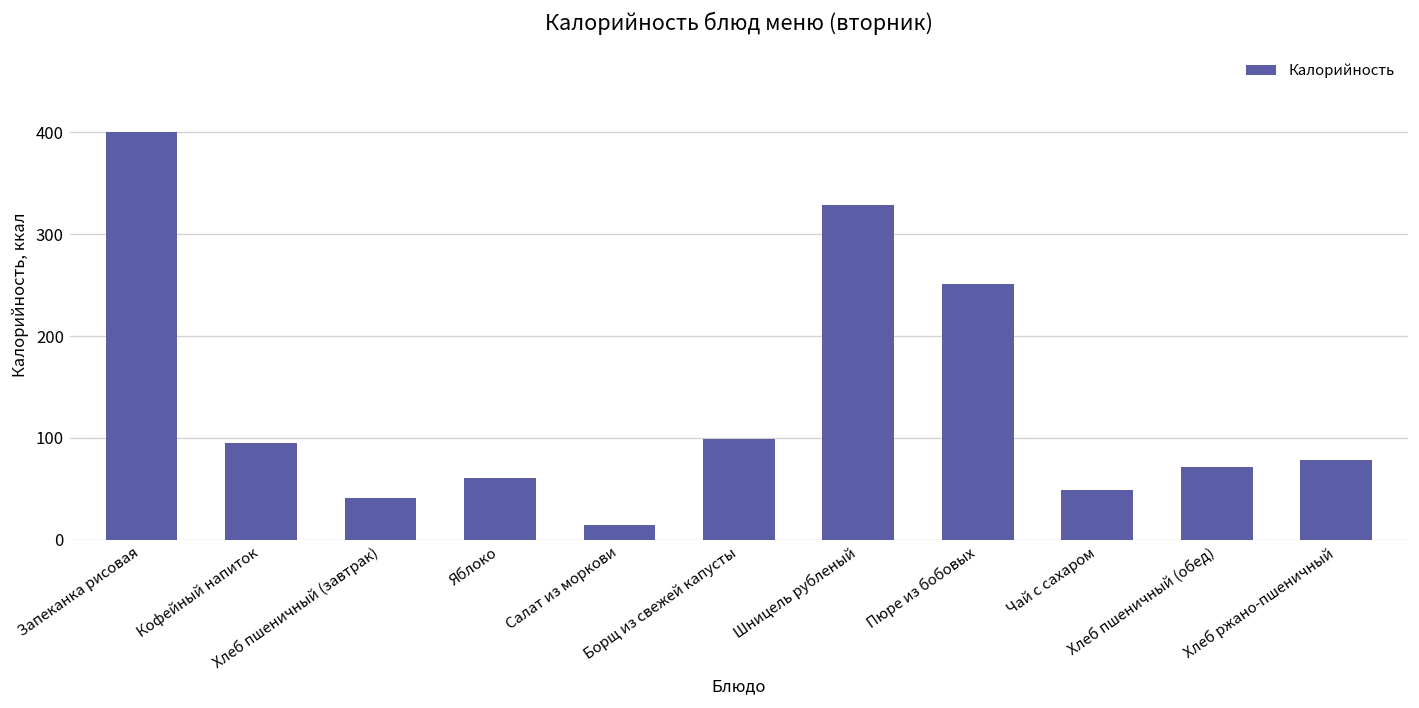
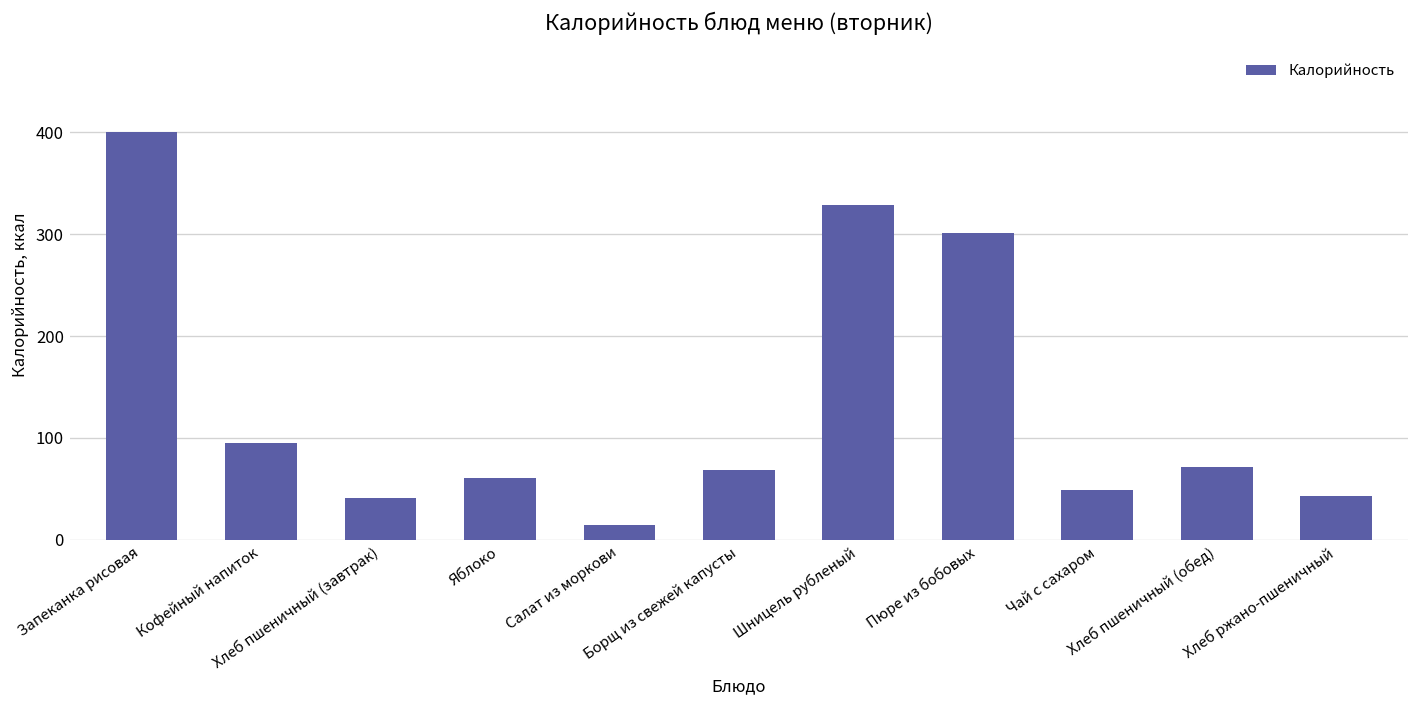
Борщ из свежей капусты: 100 -> 70
Пюре из бобовых: 250 -> 300
Хлеб ржано-пшеничный: 80 -> 40
